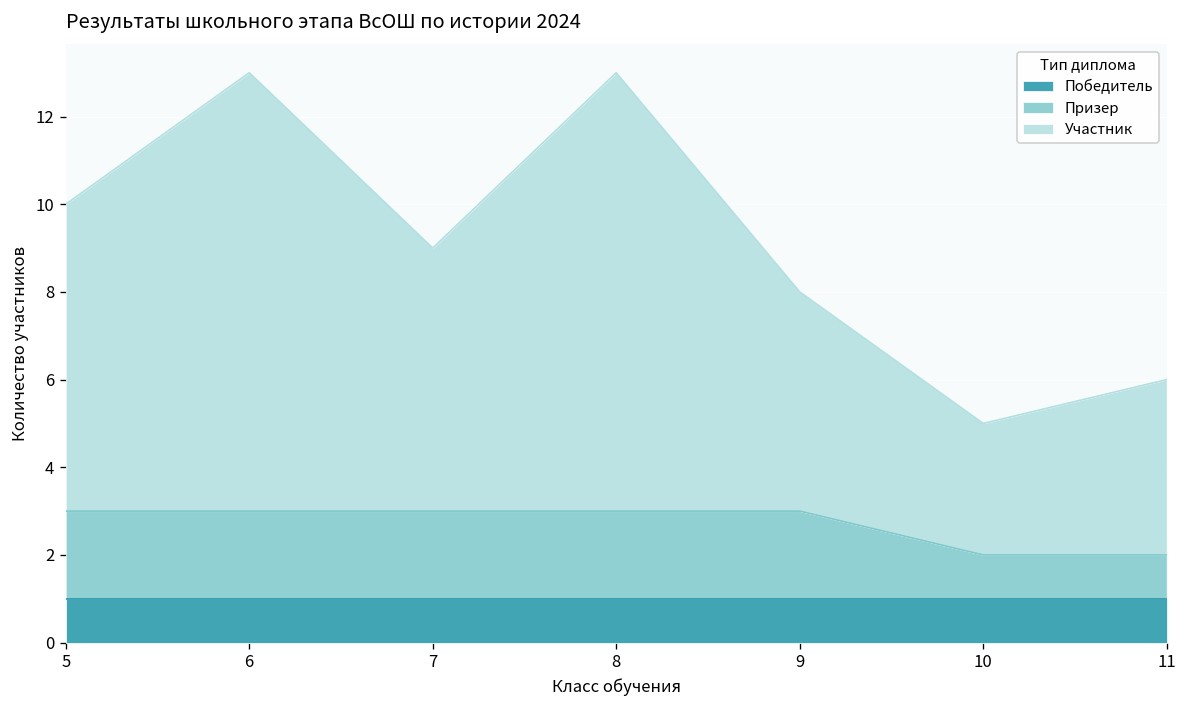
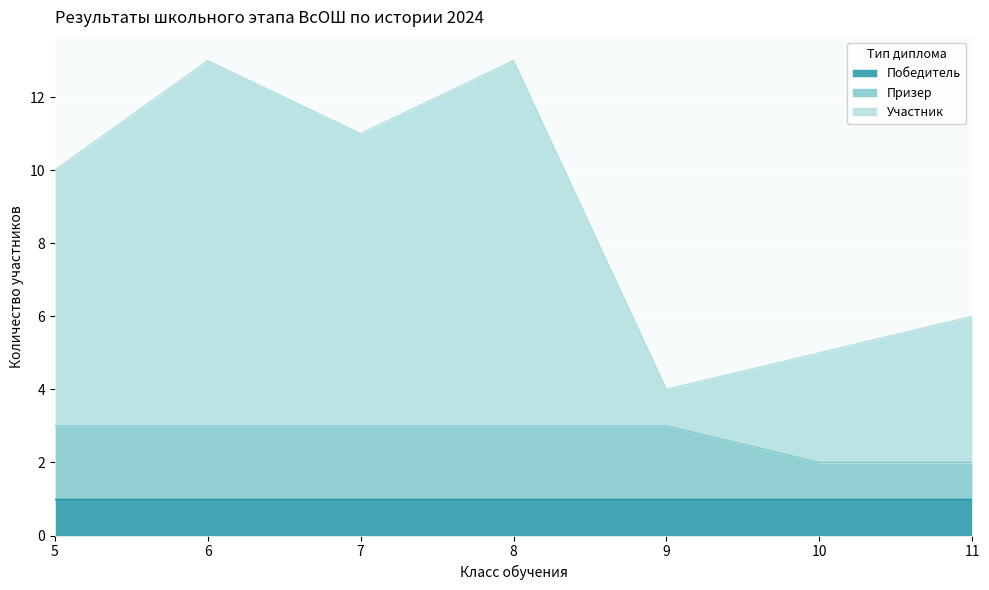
Участник, 7: 6 -> 8
Участник, 9: 5 -> 1
